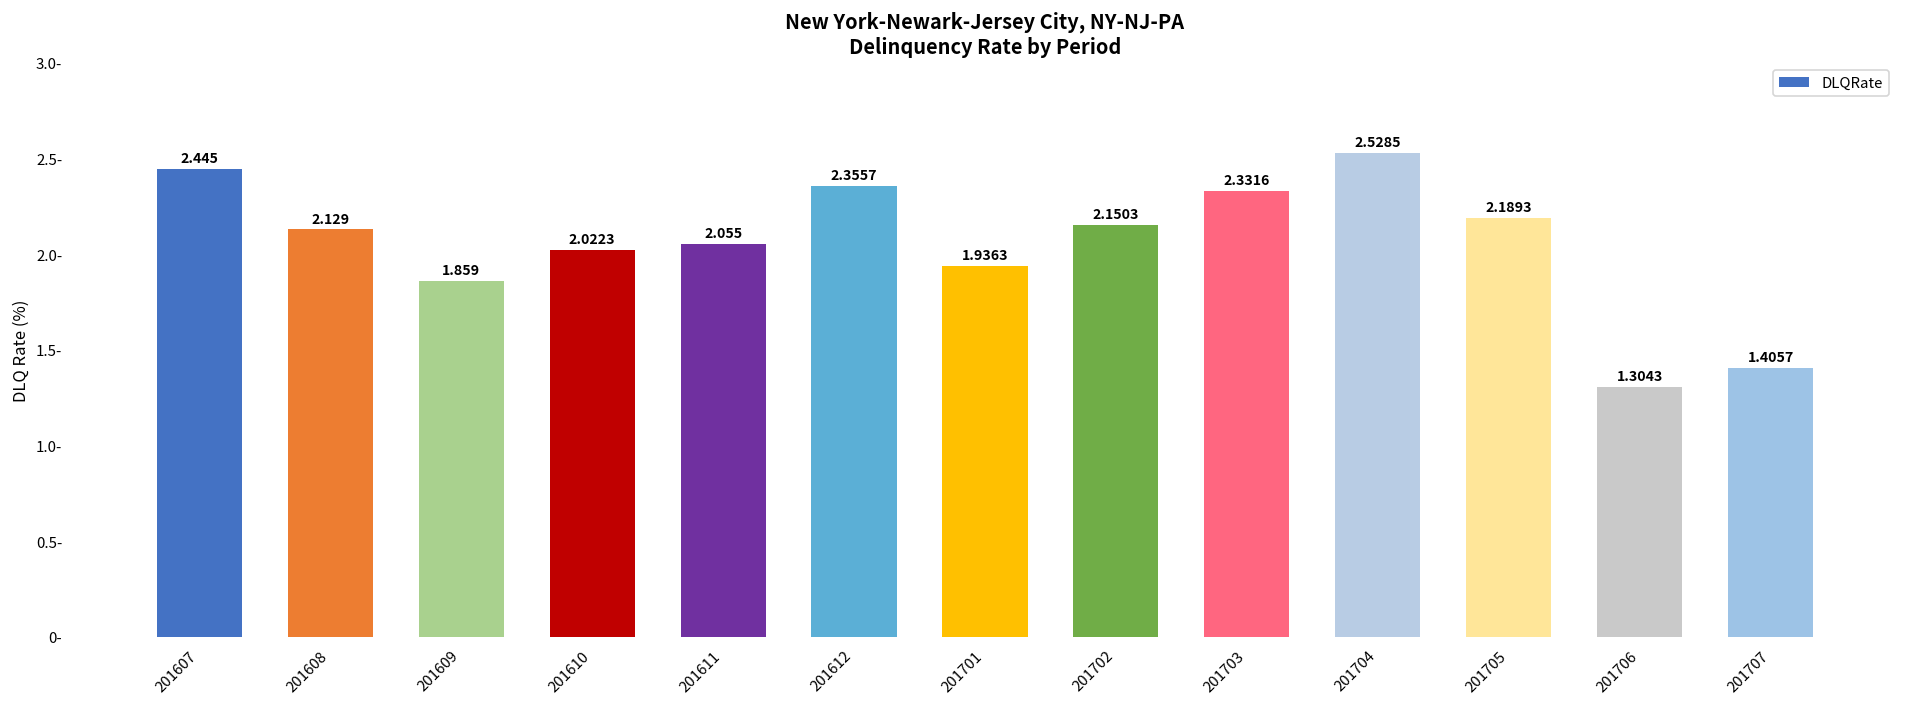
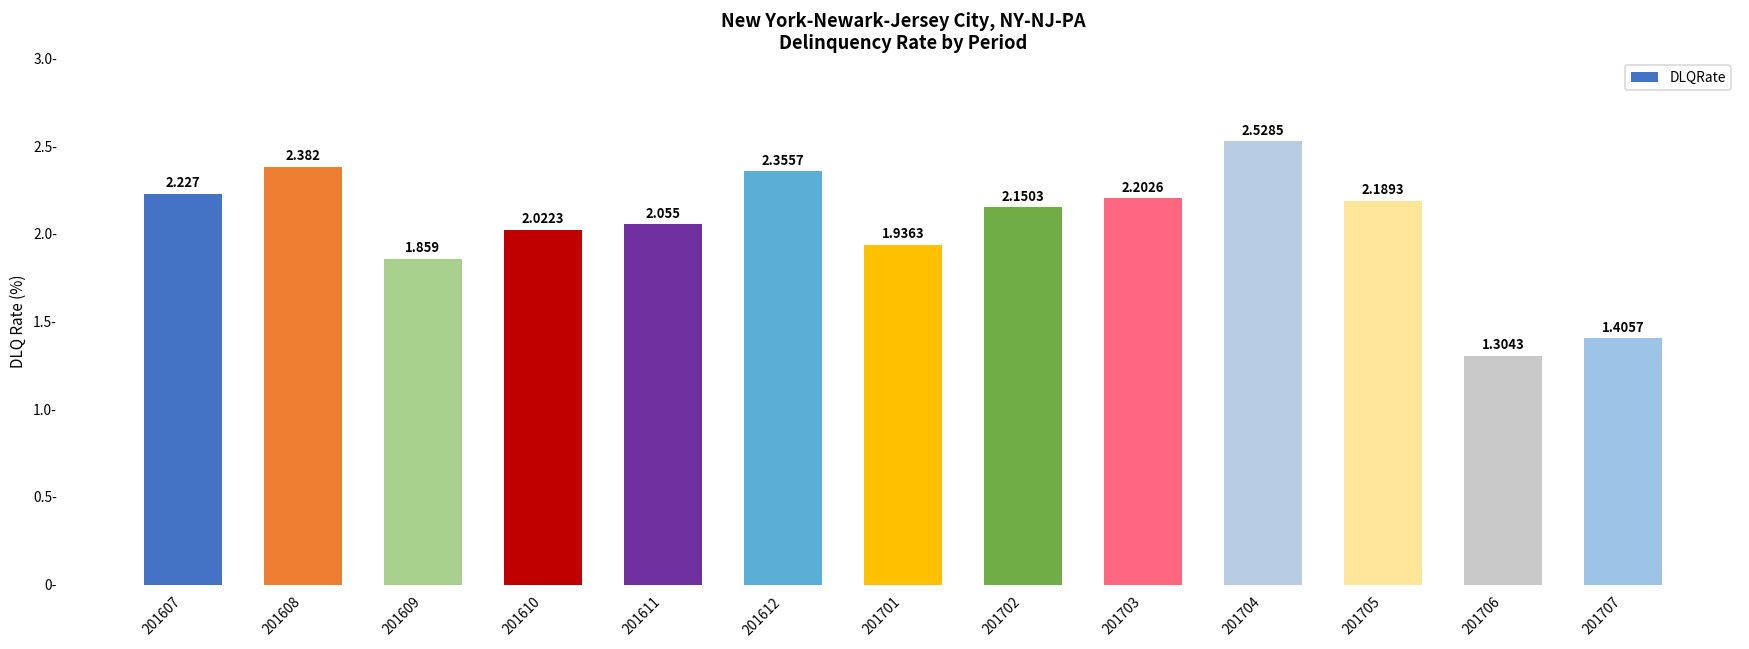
201607: 2.445 -> 2.227
201608: 2.129 -> 2.382
201703: 2.3316 -> 2.2026
